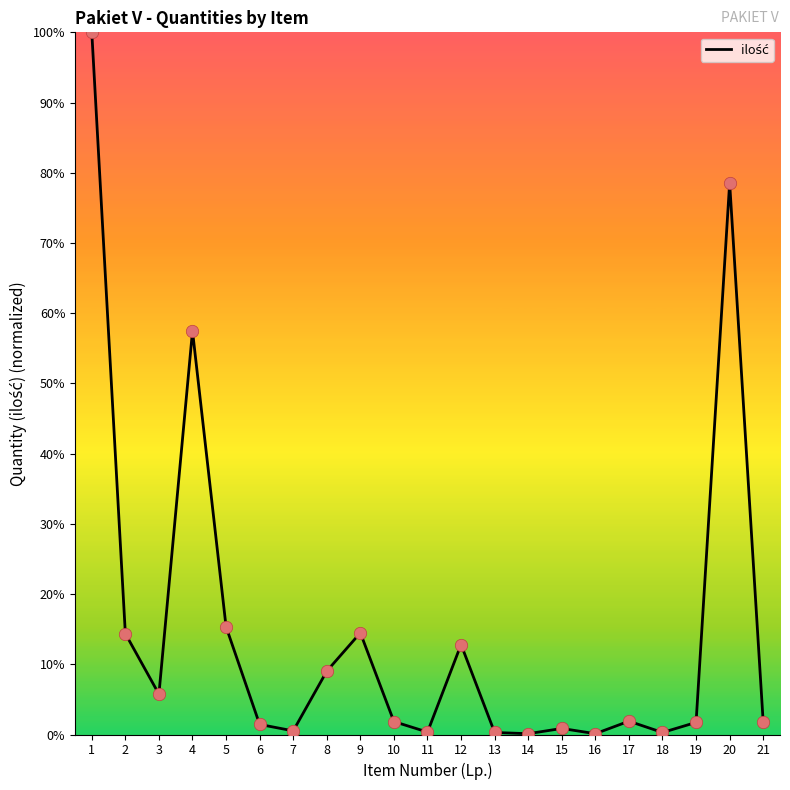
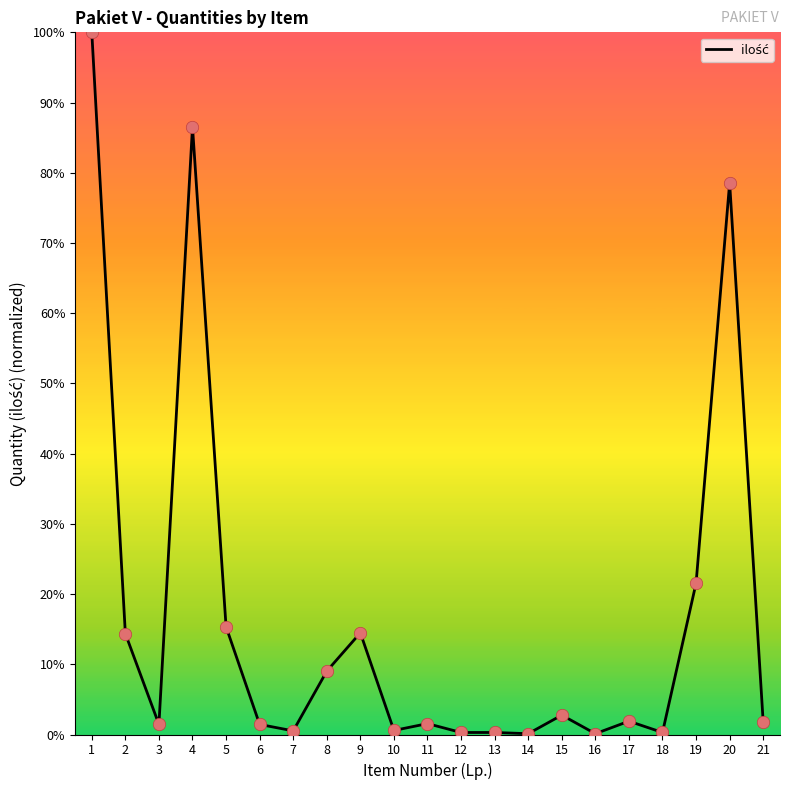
3: 6% -> 1%
4: 57% -> 87%
10: 2% -> 1%
11: 0% -> 2%
12: 13% -> 0%
15: 1% -> 3%
19: 2% -> 22%
